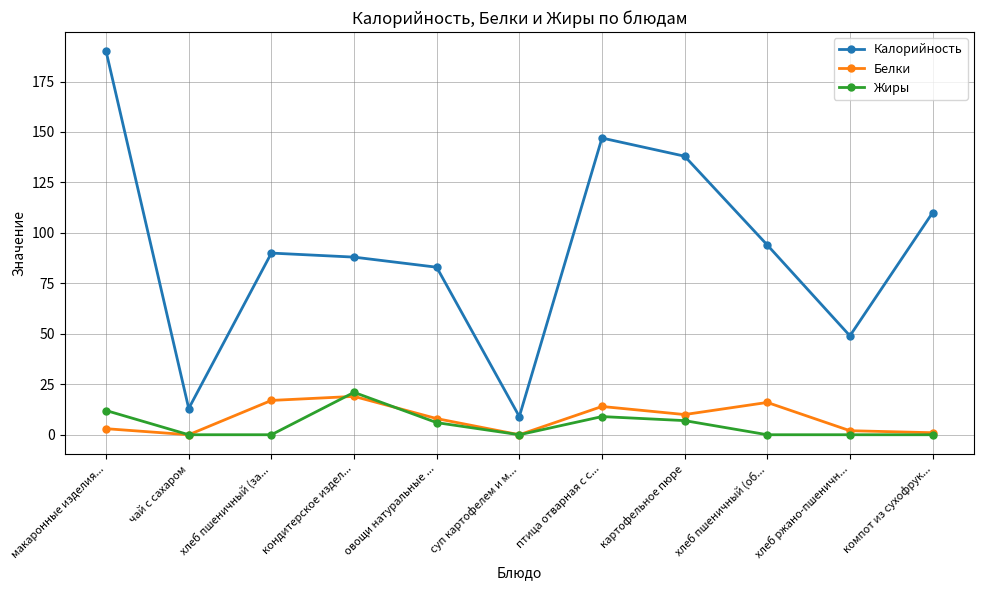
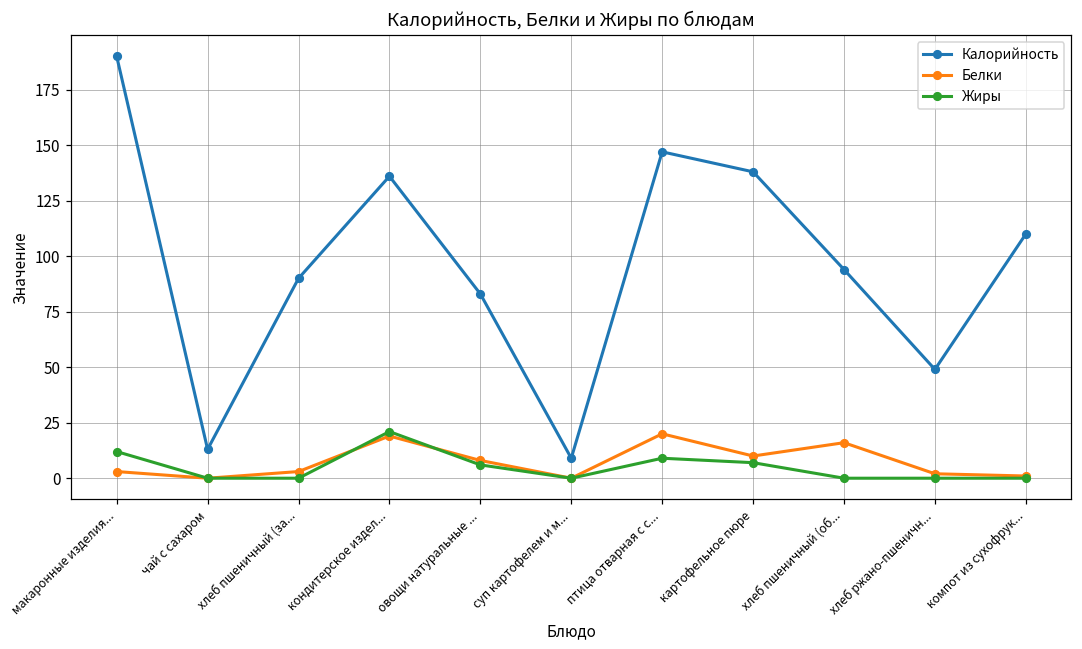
Белки, хлеб пшеничный (за...: 17 -> 3
Калорийность, кондитерское издел...: 88 -> 136
Белки, птица отварная с с...: 14 -> 20
